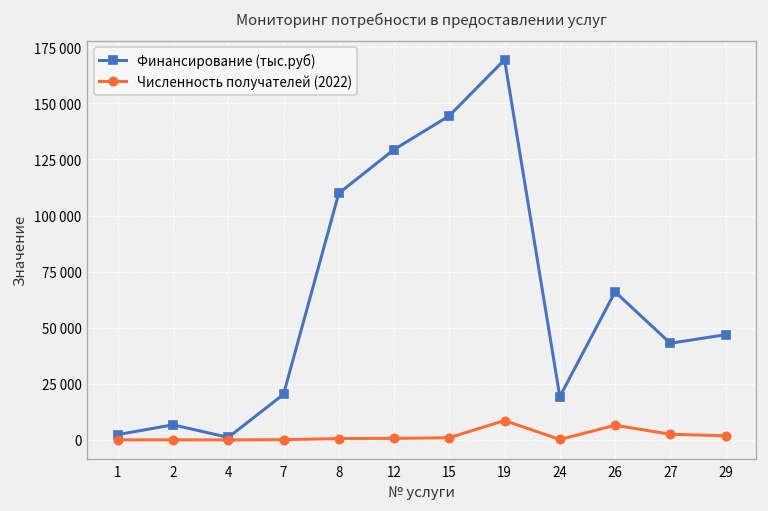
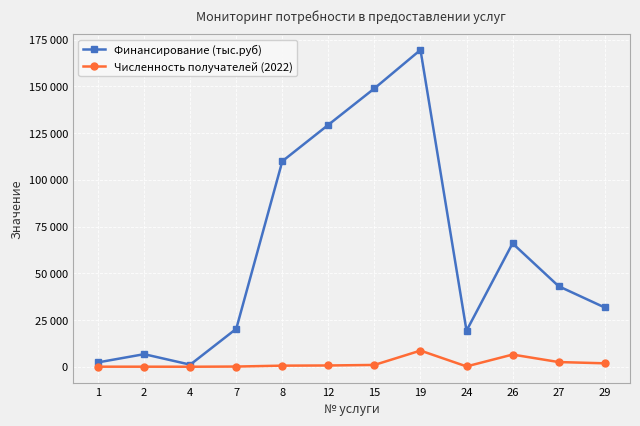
Финансирование (тыс.руб), 15: 144000 -> 149000
Финансирование (тыс.руб), 29: 47000 -> 32000
